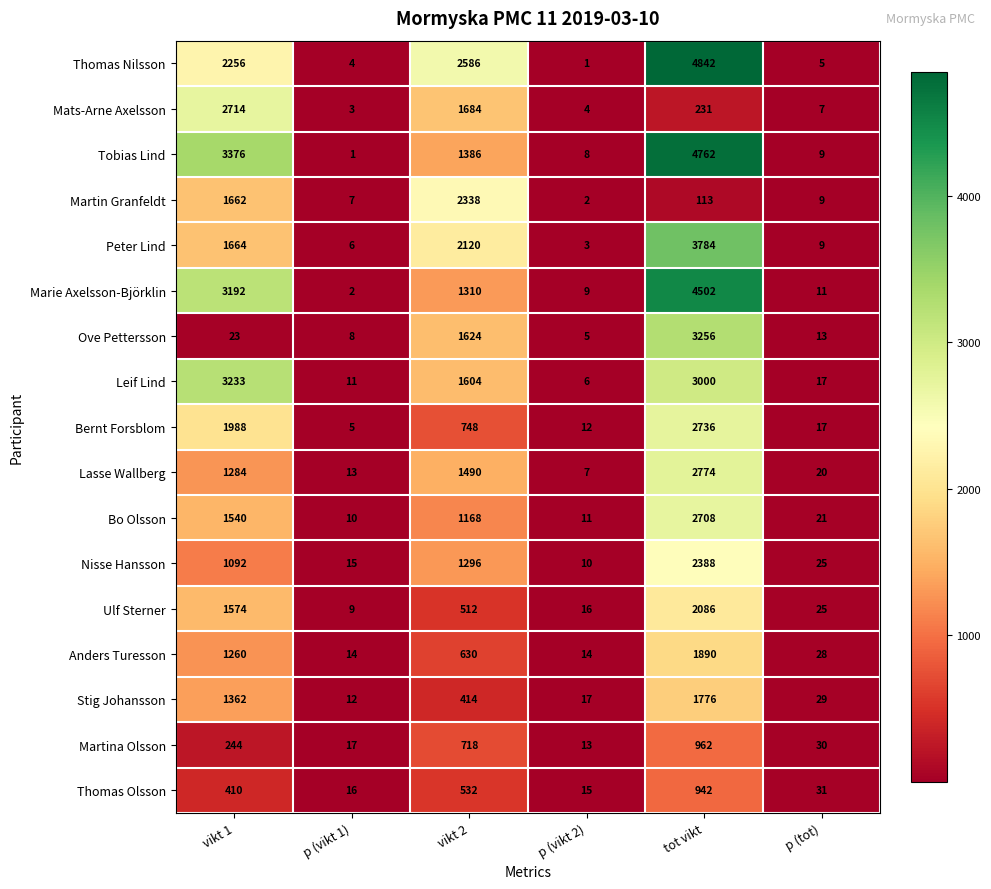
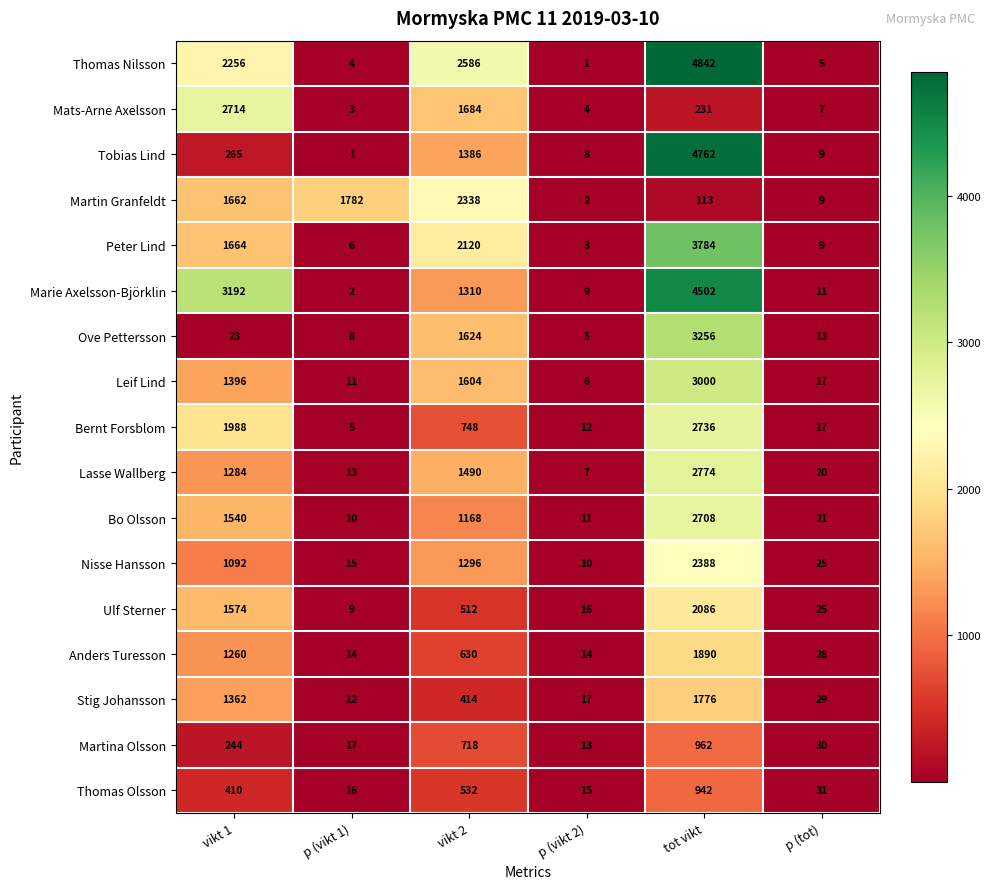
Tobias Lind, vikt 1: 3376 -> 265
Martin Granfeldt, p (vikt 1): 7 -> 1782
Leif Lind, vikt 1: 3233 -> 1396
